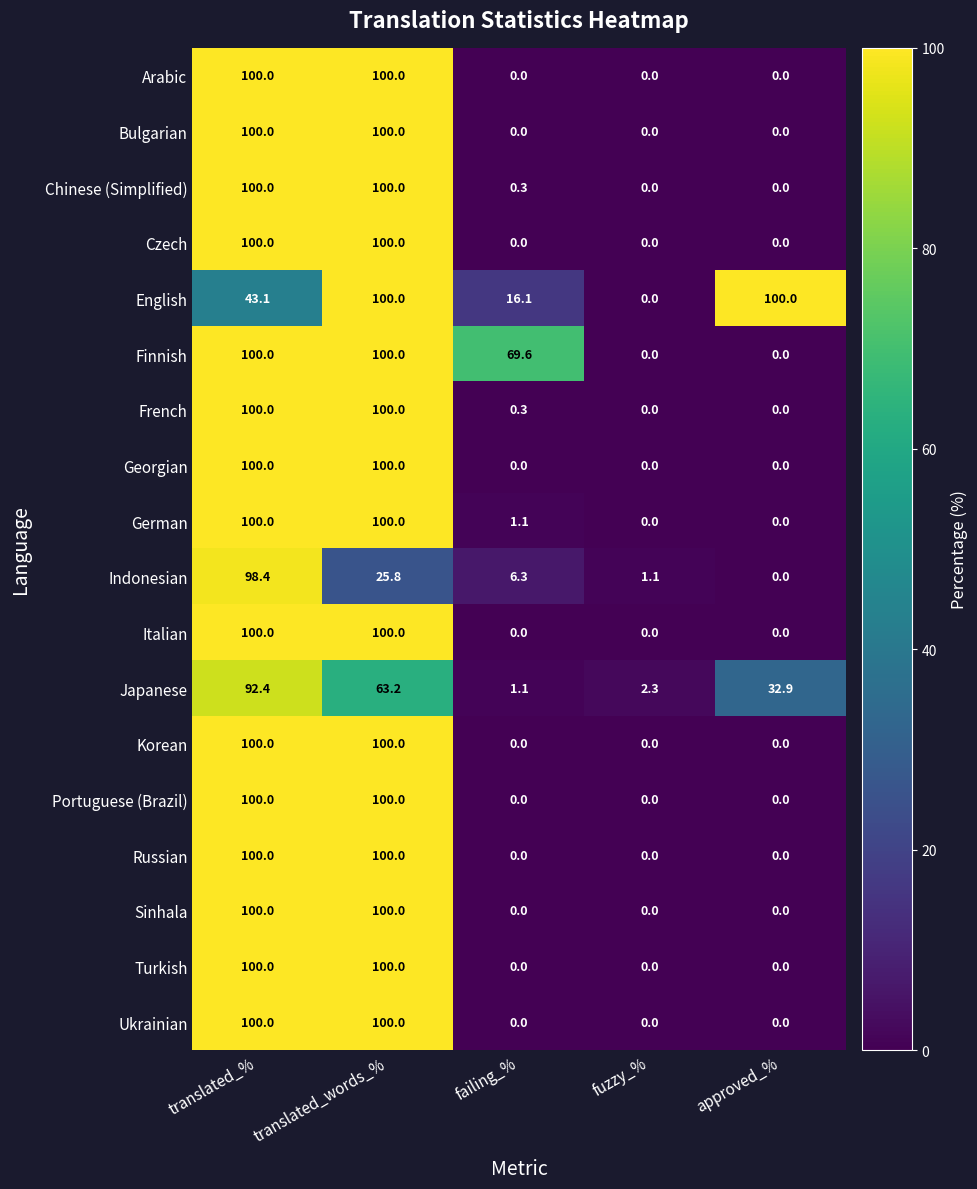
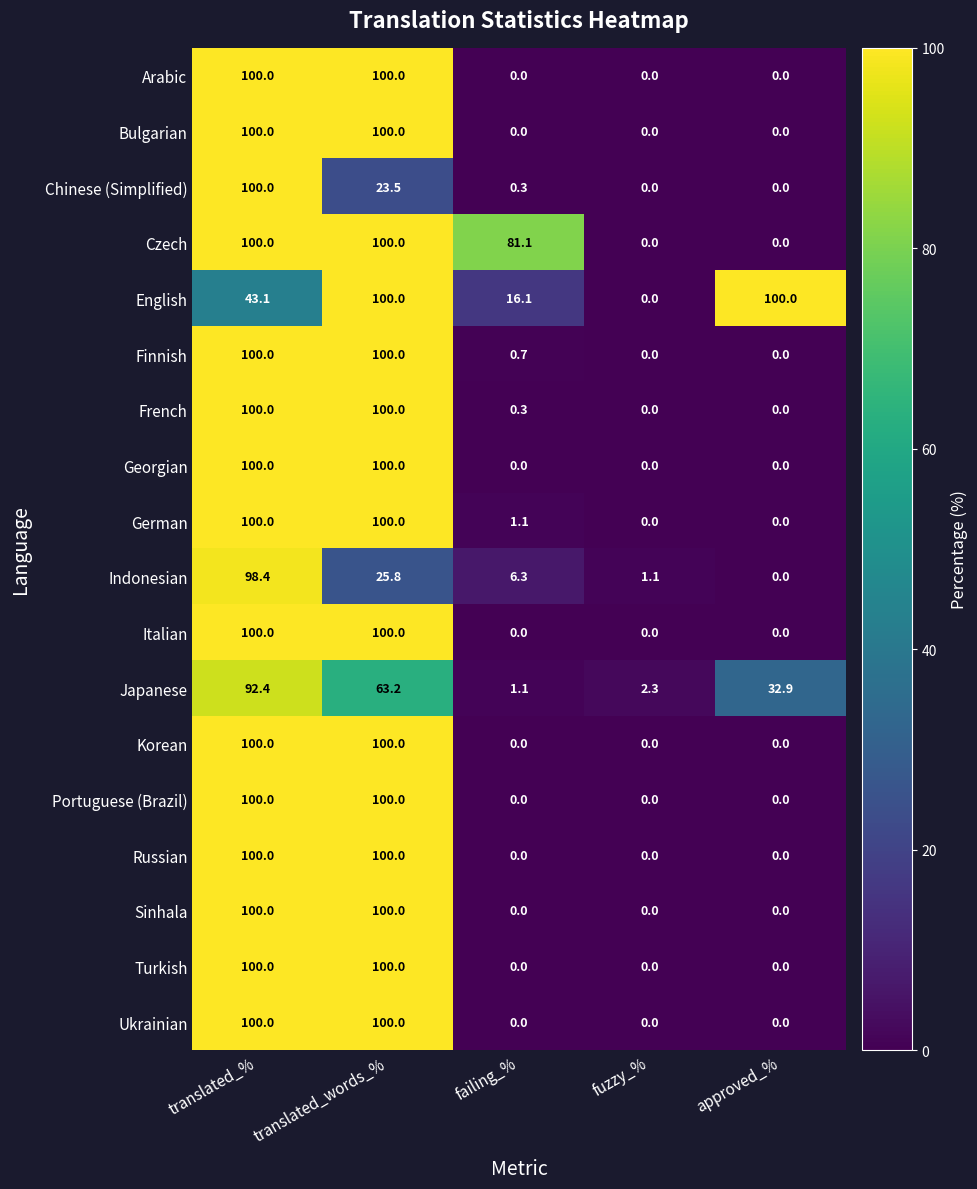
Chinese (Simplified), translated_words_%: 100.0 -> 23.5
Czech, failing_%: 0.0 -> 81.1
Finnish, failing_%: 69.6 -> 0.7
